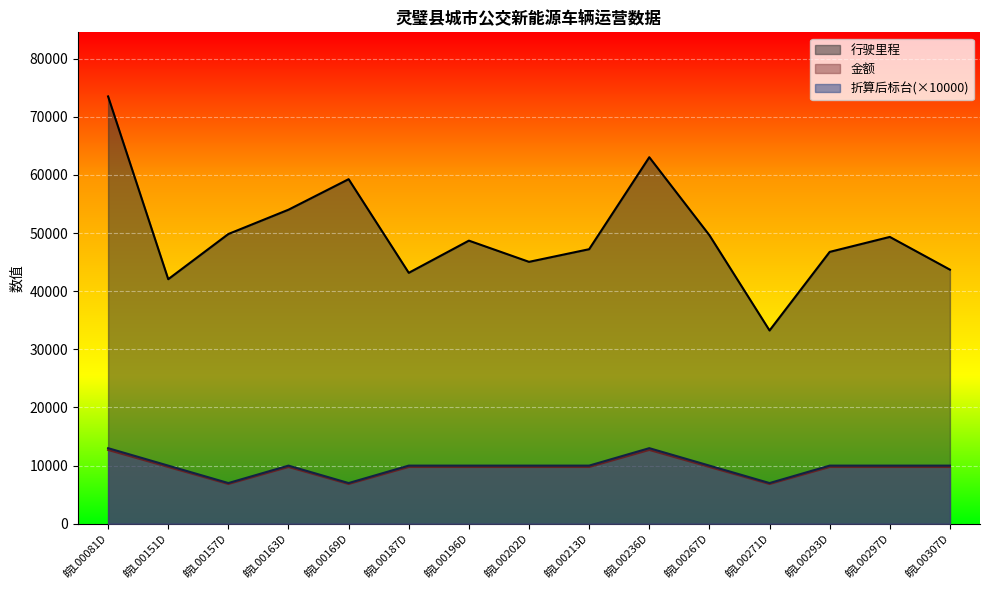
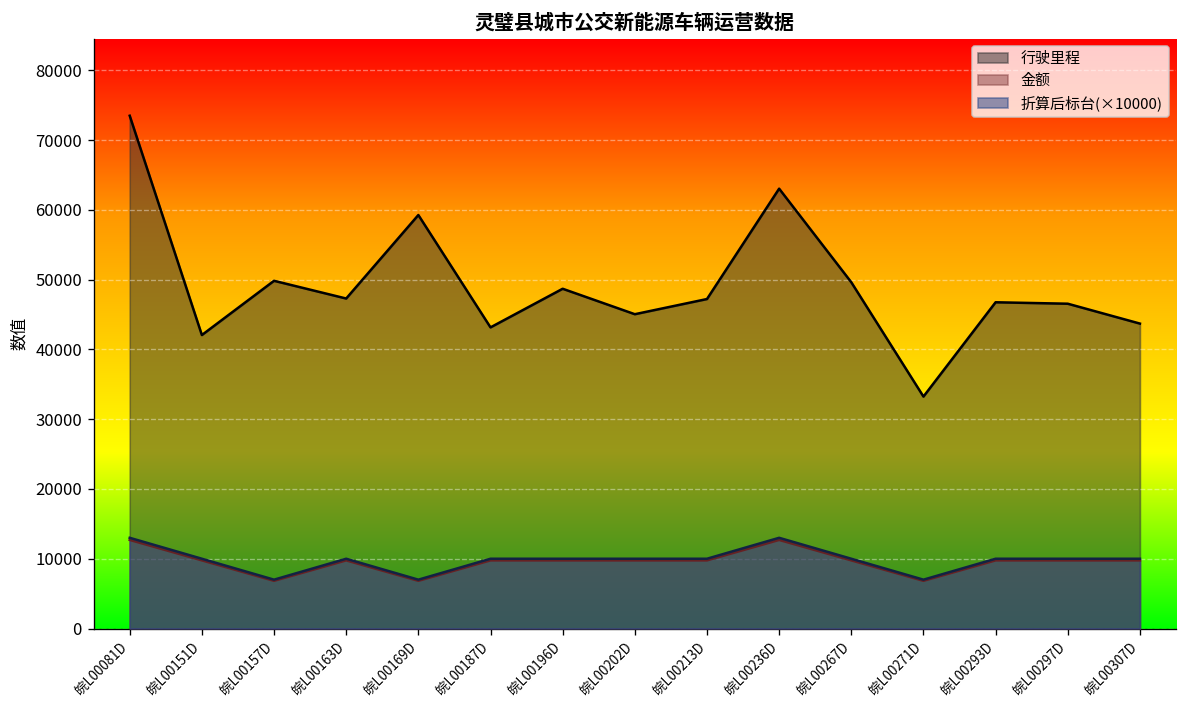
行驶里程, 皖L00163D: 54000 -> 47000
行驶里程, 皖L00297D: 49000 -> 47000
